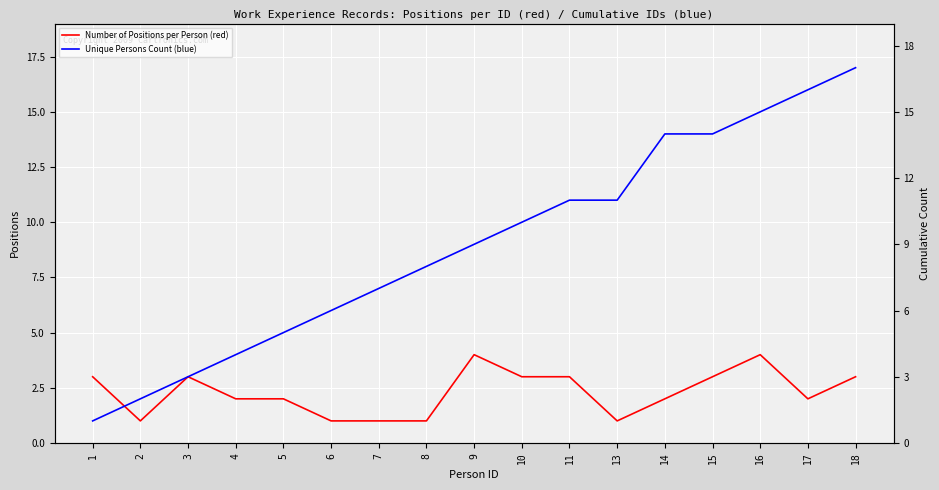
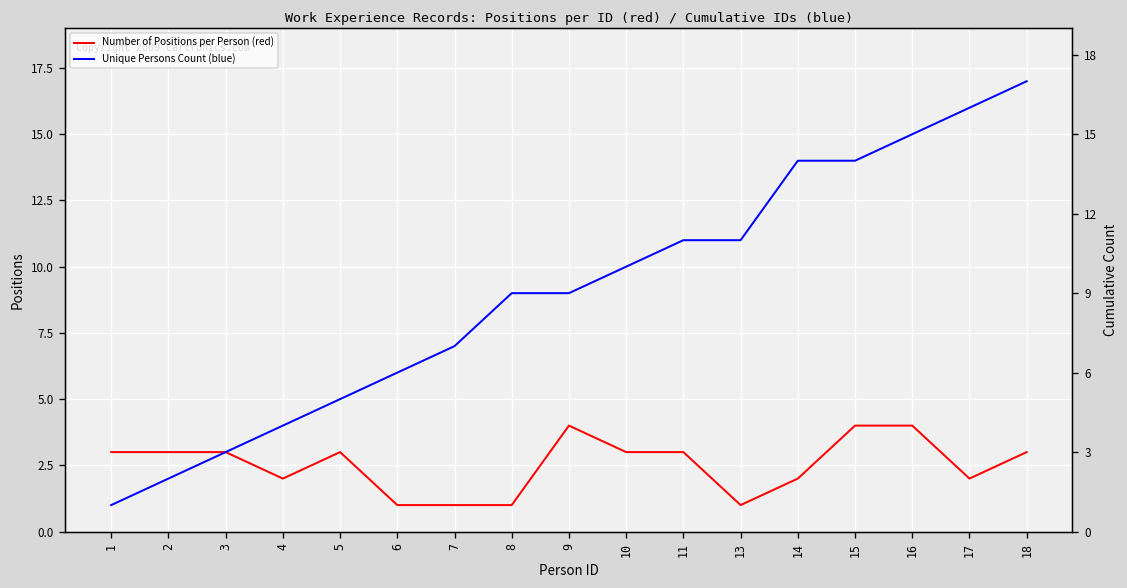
Number of Positions per Person (red), 2: 1 -> 3
Number of Positions per Person (red), 5: 2 -> 3
Unique Persons Count (blue), 8: 8 -> 9
Number of Positions per Person (red), 15: 3 -> 4
